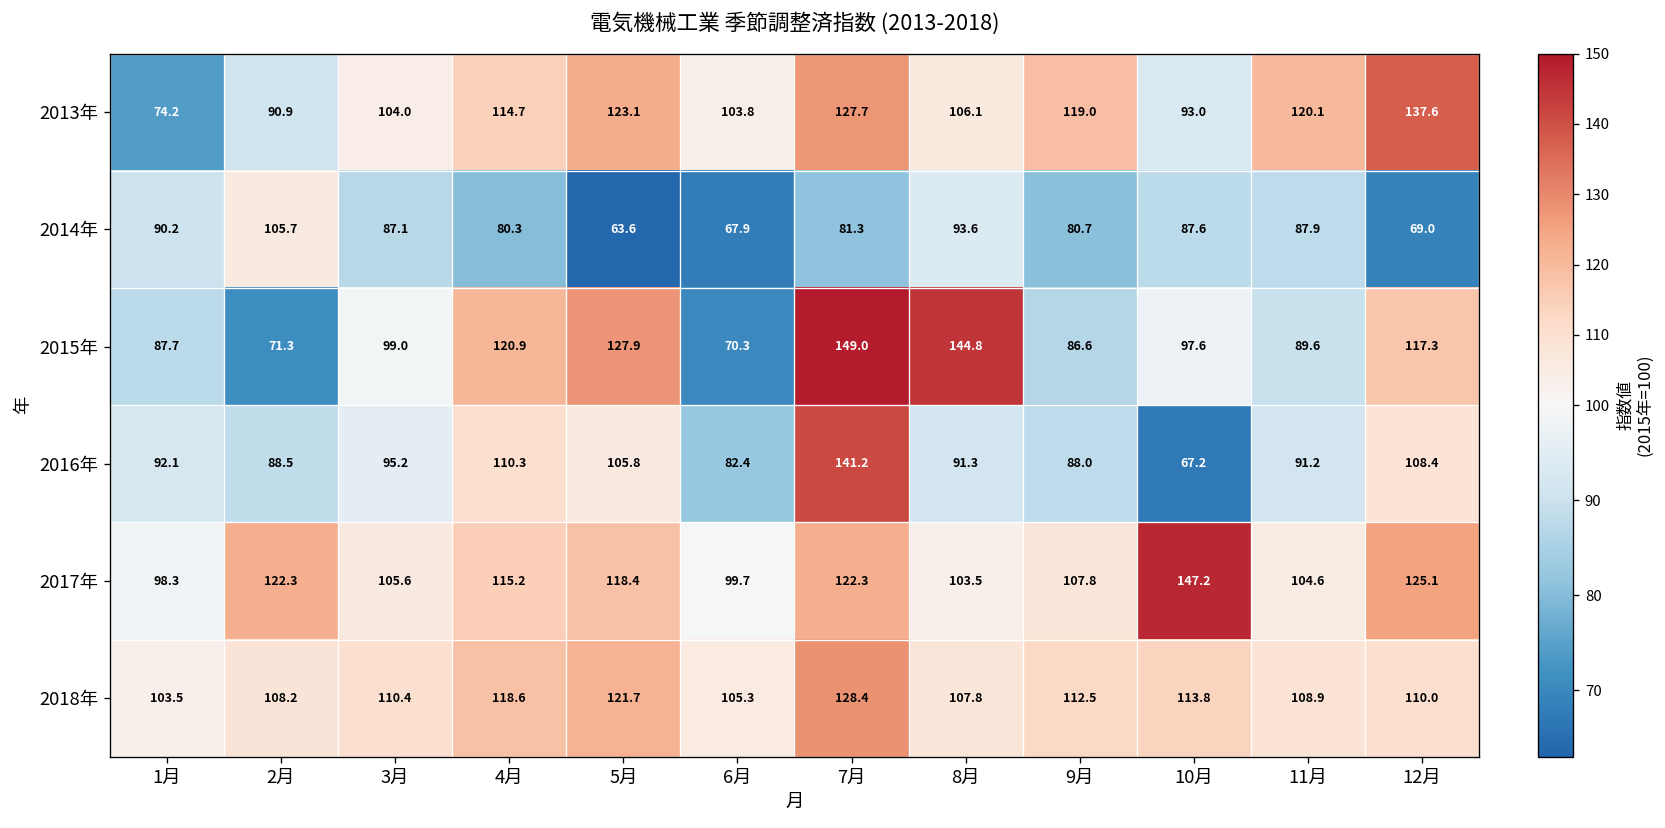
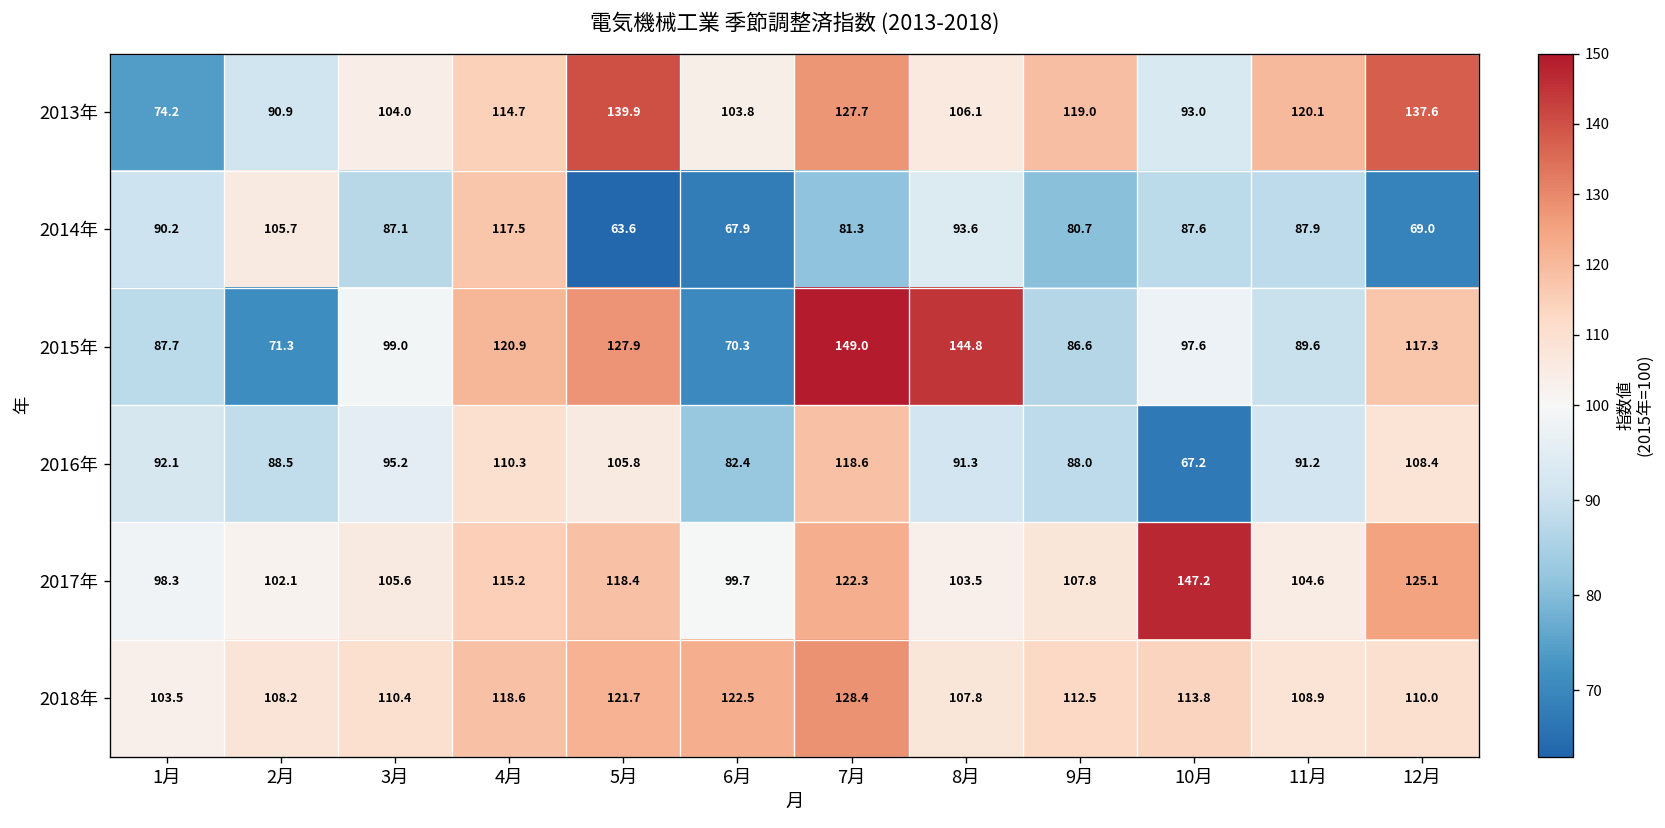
2013年, 5月: 123.1 -> 139.9
2014年, 4月: 80.3 -> 117.5
2016年, 7月: 141.2 -> 118.6
2017年, 2月: 122.3 -> 102.1
2018年, 6月: 105.3 -> 122.5
